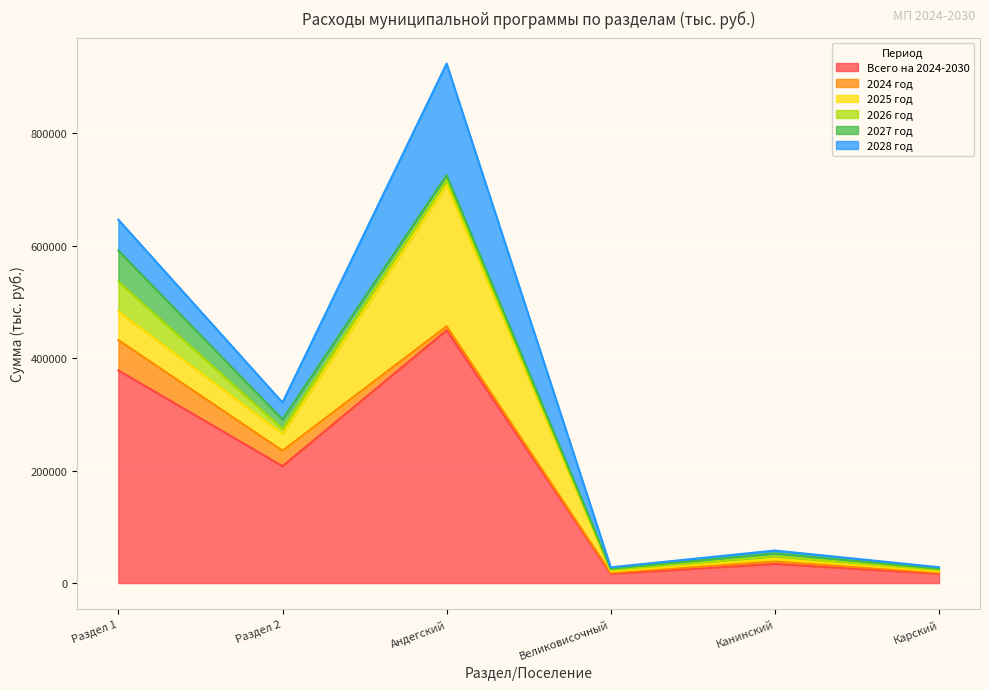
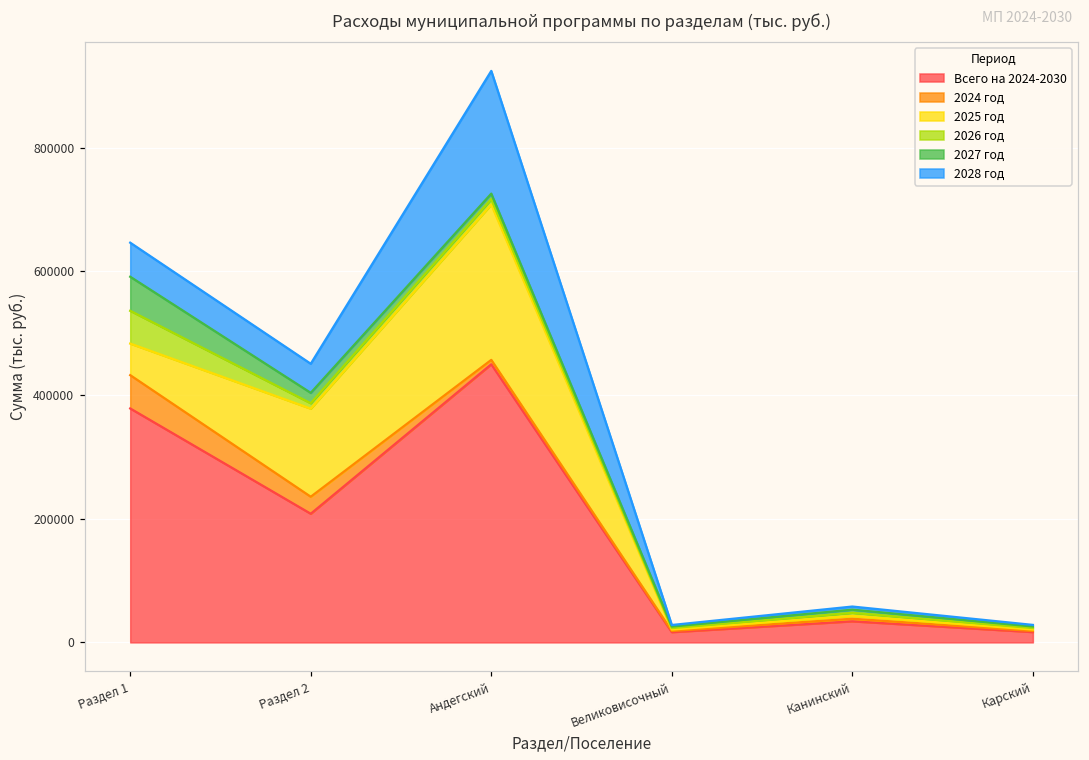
2025 год, Раздел 2: 30000 -> 140000
2028 год, Раздел 2: 30000 -> 50000
